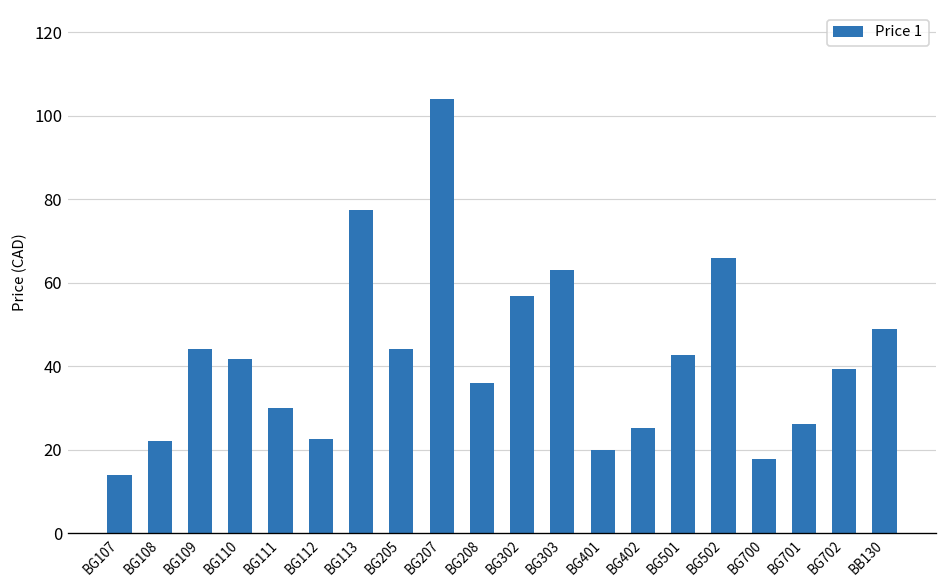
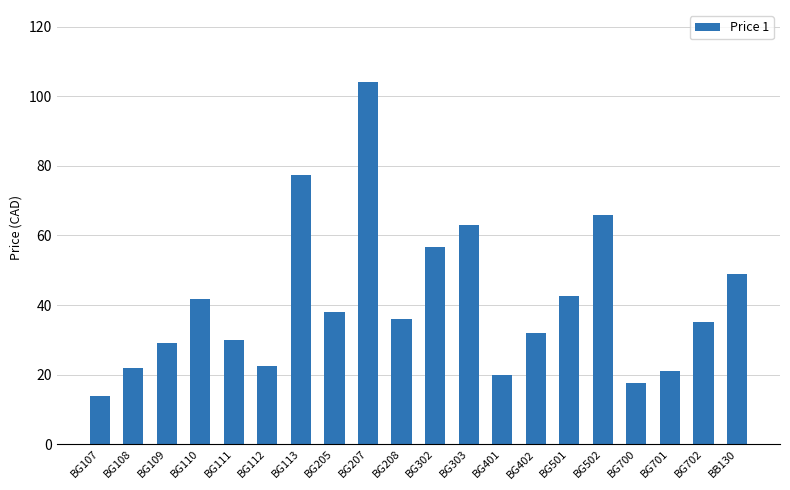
BG109: 44 -> 29
BG205: 44 -> 38
BG402: 25 -> 32
BG701: 26 -> 21
BG702: 39 -> 35
